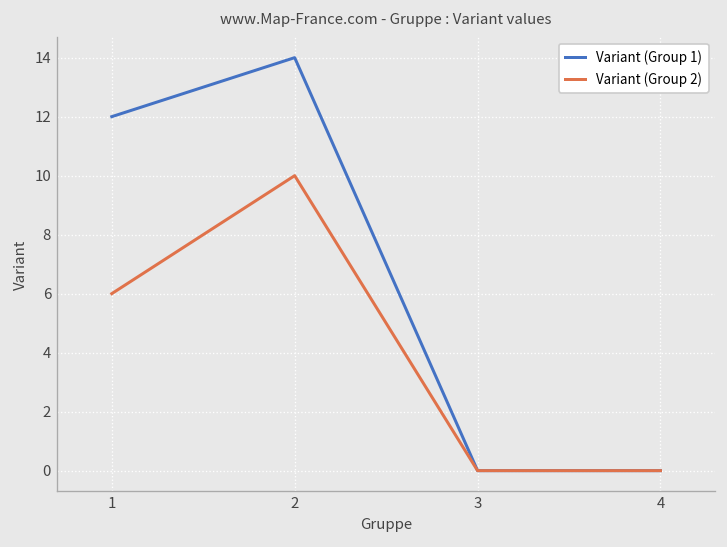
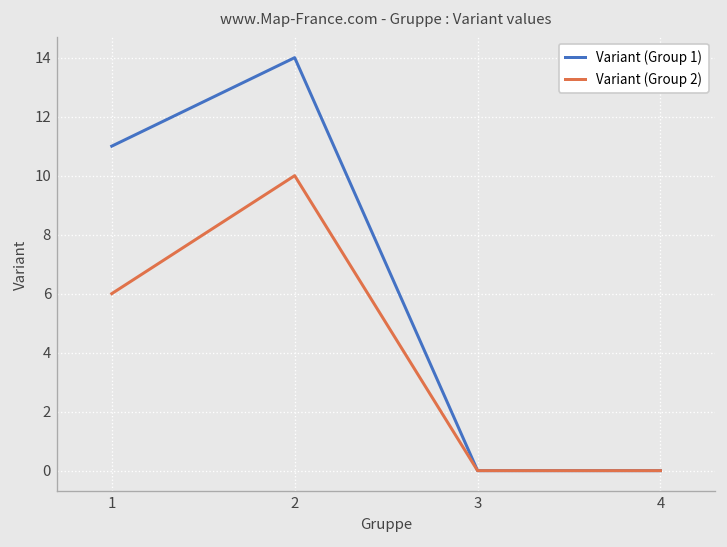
Variant (Group 1), 1: 12 -> 11
